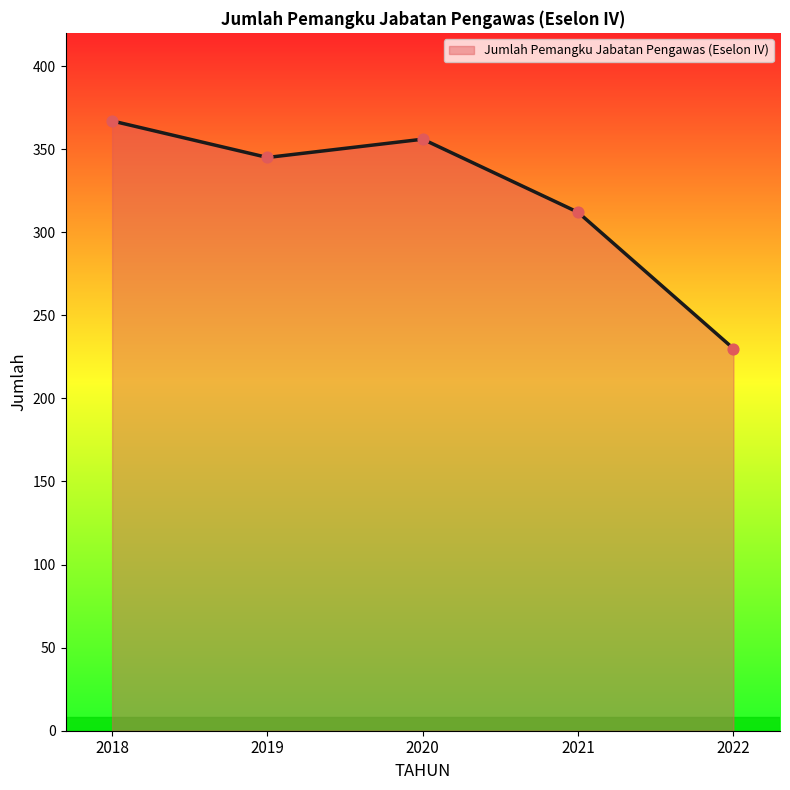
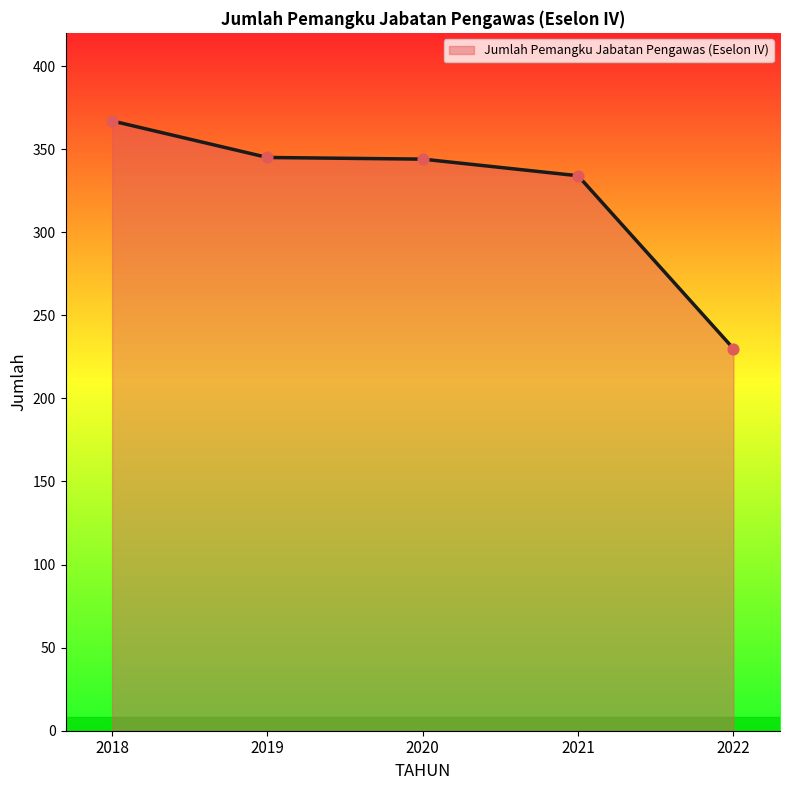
2020: 356 -> 344
2021: 312 -> 334
